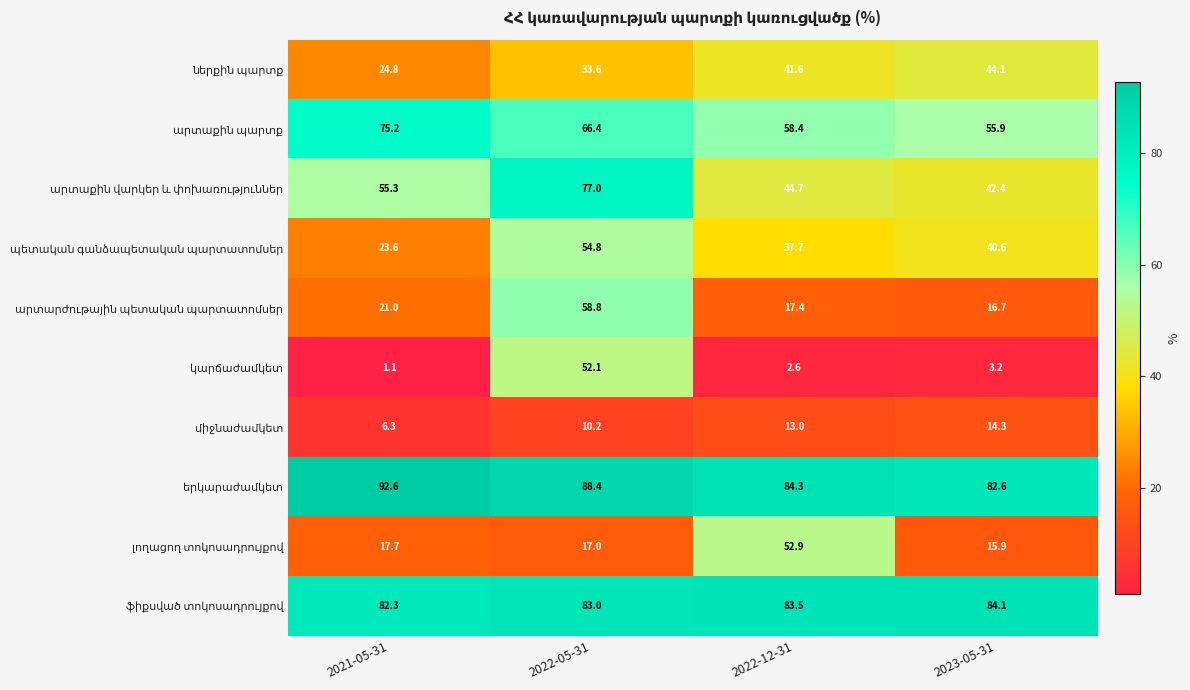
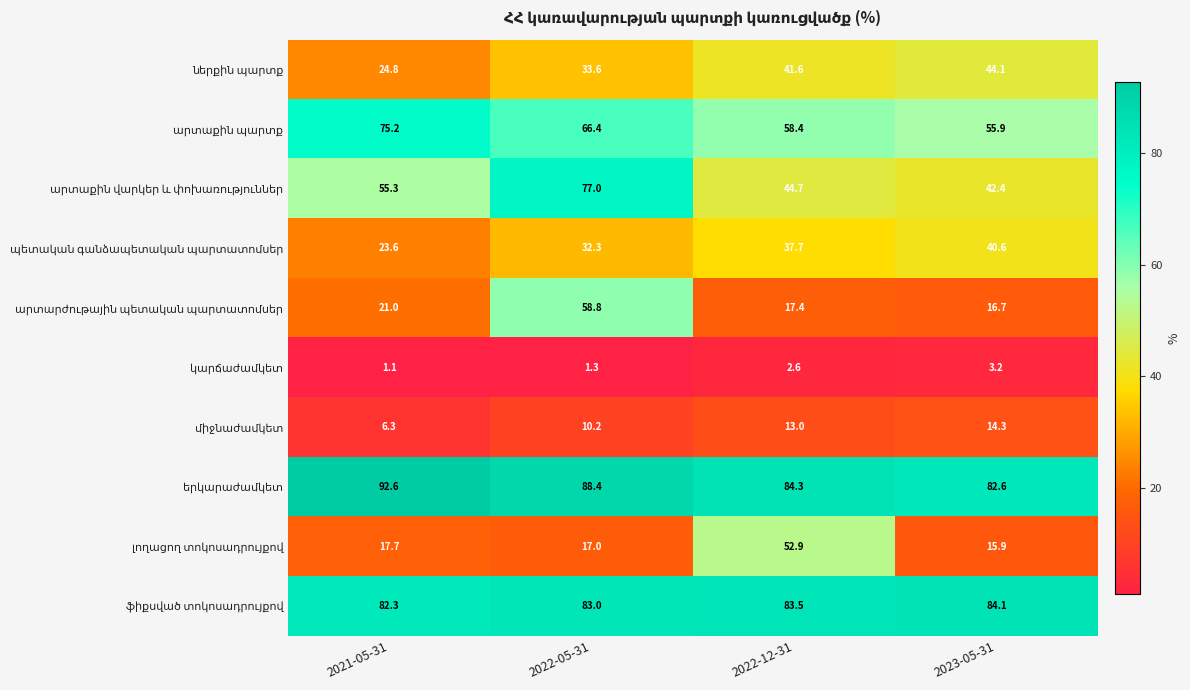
պետական գանձապետական պարտատոմսեր, 2022-05-31: 54.8 -> 32.3
կարճաժամկետ, 2022-05-31: 52.1 -> 1.3
